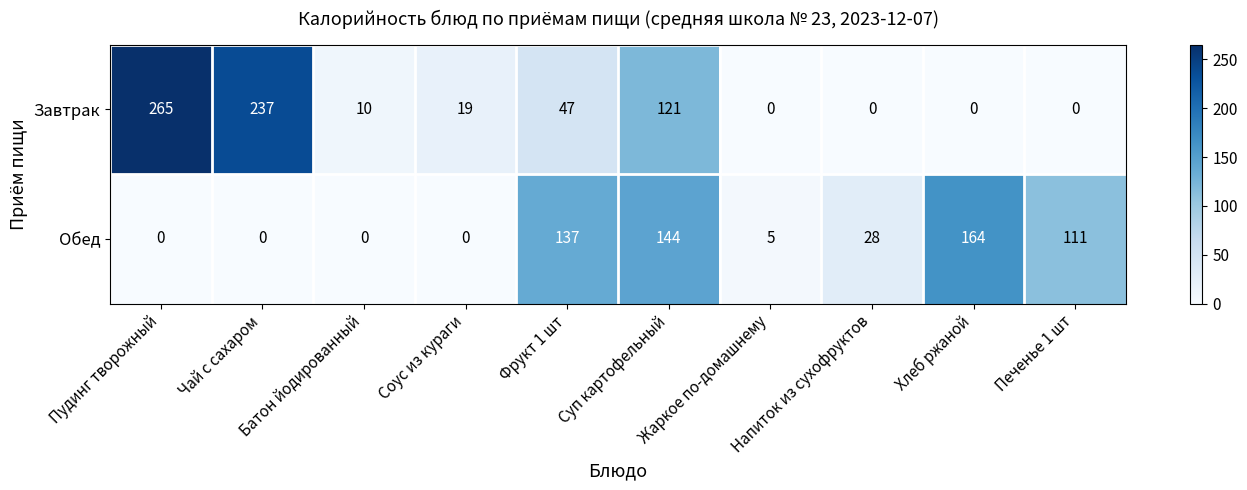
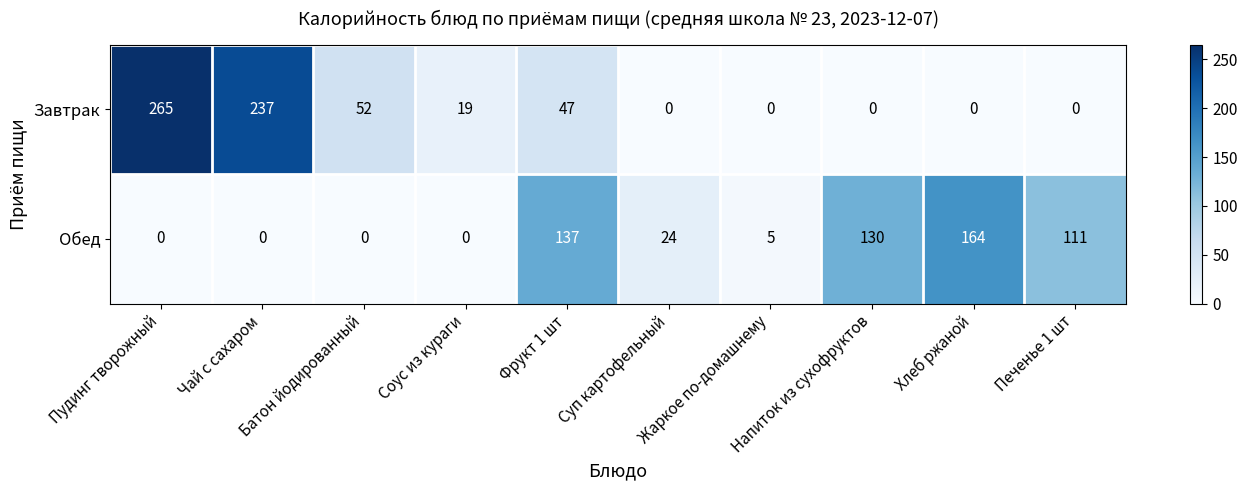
Завтрак, Батон йодированный: 10 -> 52
Завтрак, Суп картофельный: 121 -> 0
Обед, Суп картофельный: 144 -> 24
Обед, Напиток из сухофруктов: 28 -> 130
